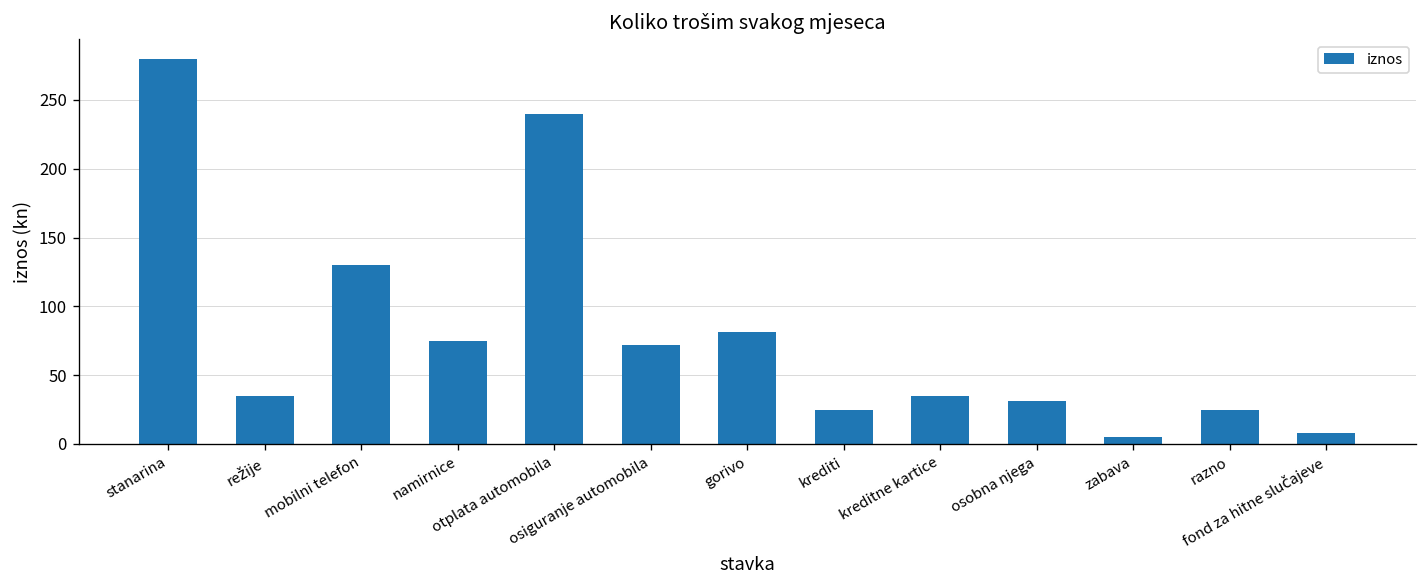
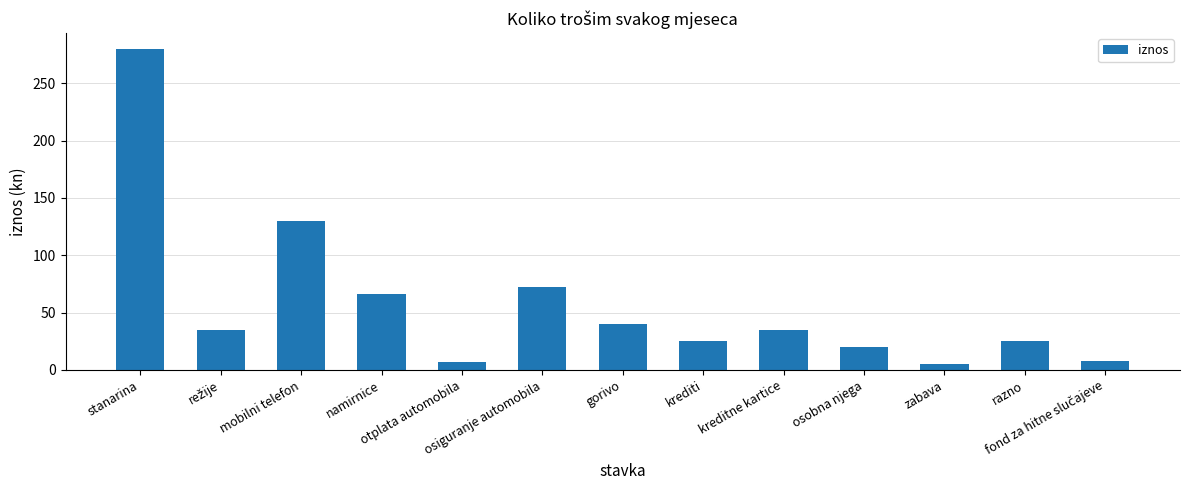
namirnice: 75 -> 66
otplata automobila: 240 -> 7
gorivo: 81 -> 40
osobna njega: 31 -> 20
